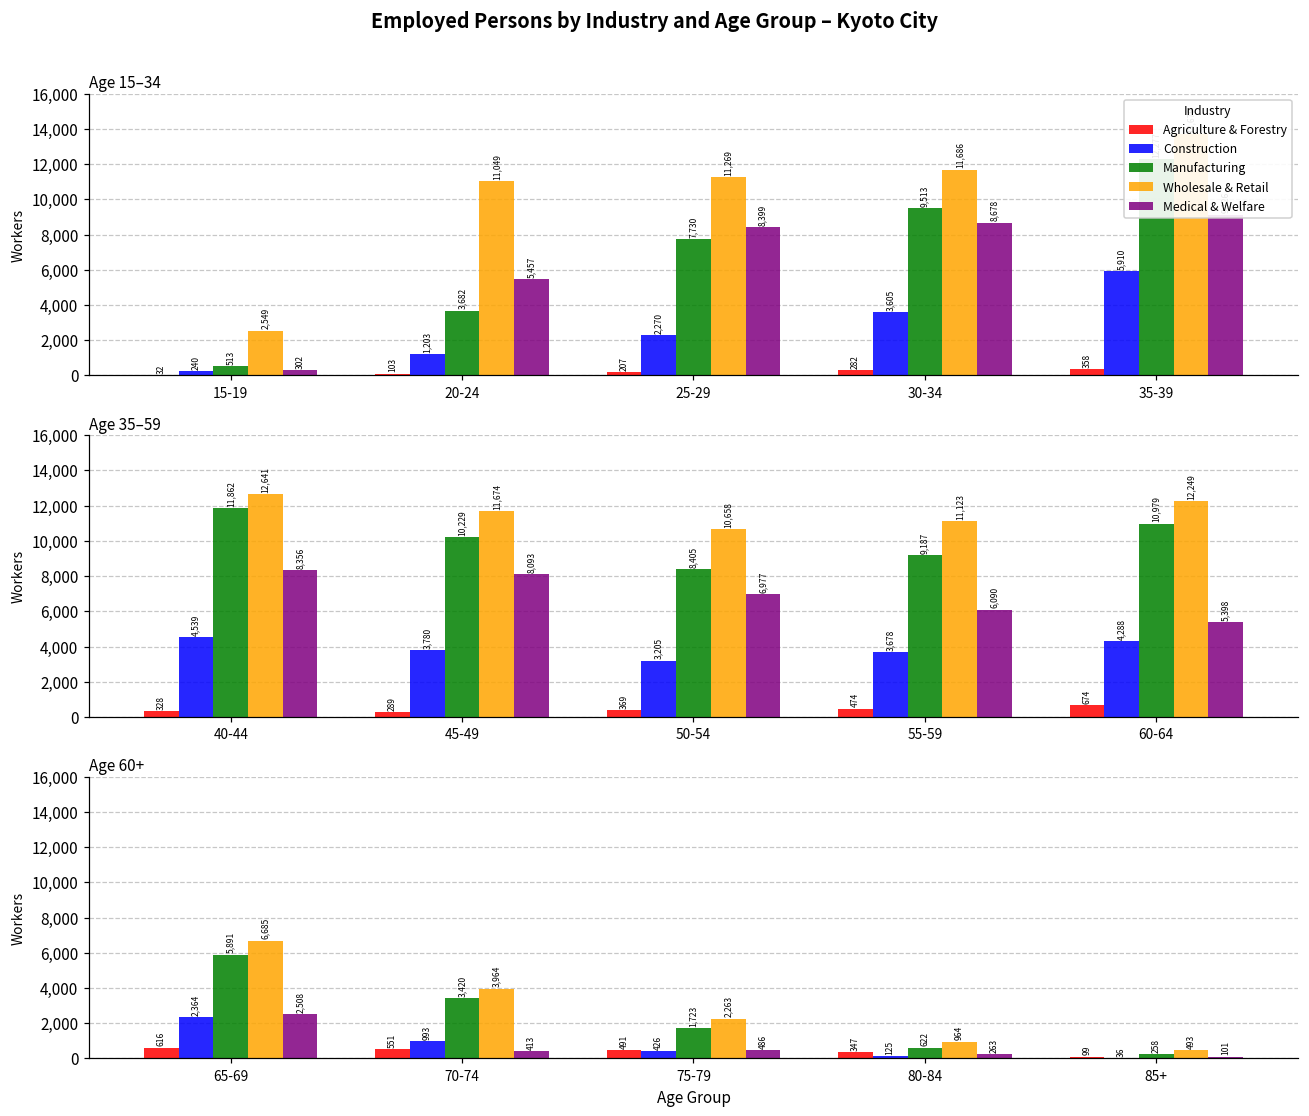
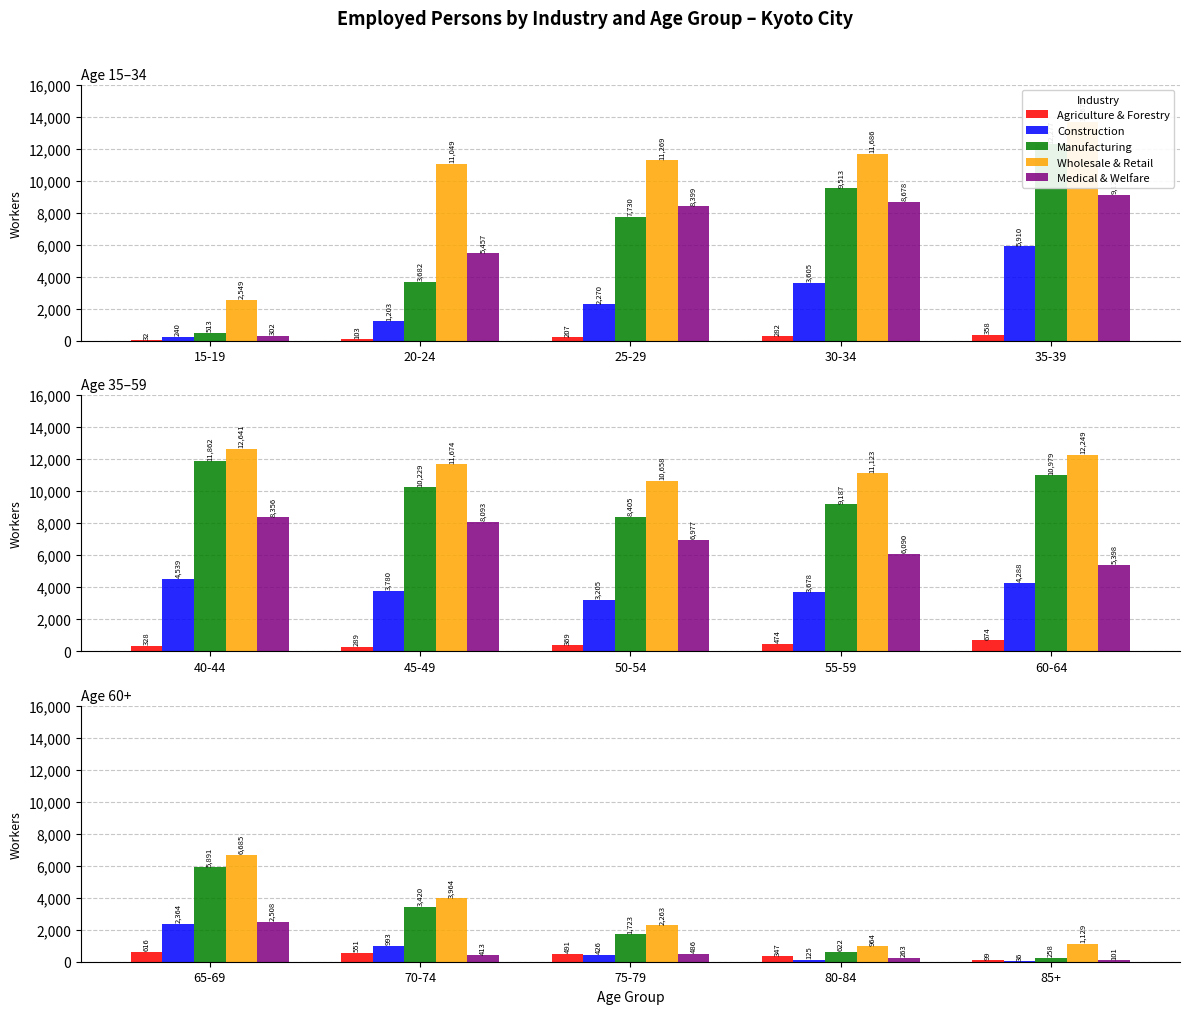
Age 60+, Wholesale & Retail, 85+: 493 -> 1,129
